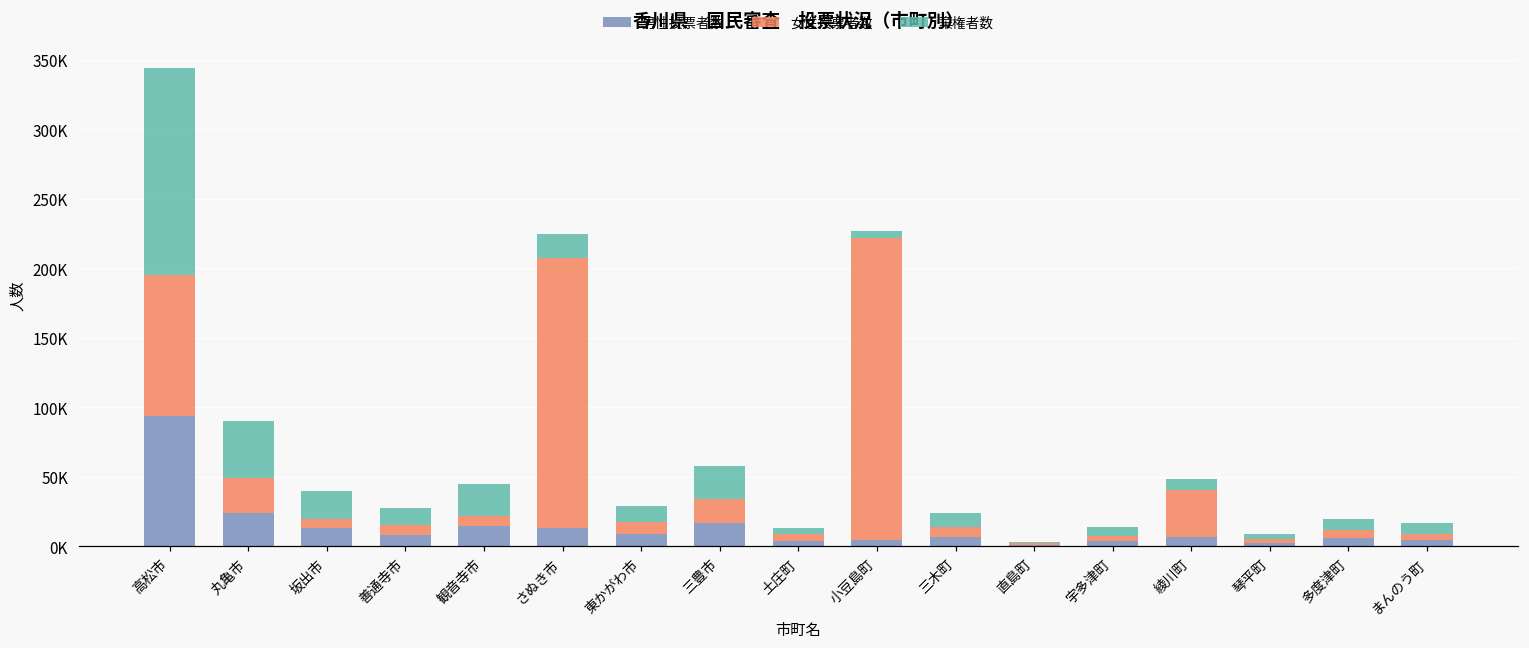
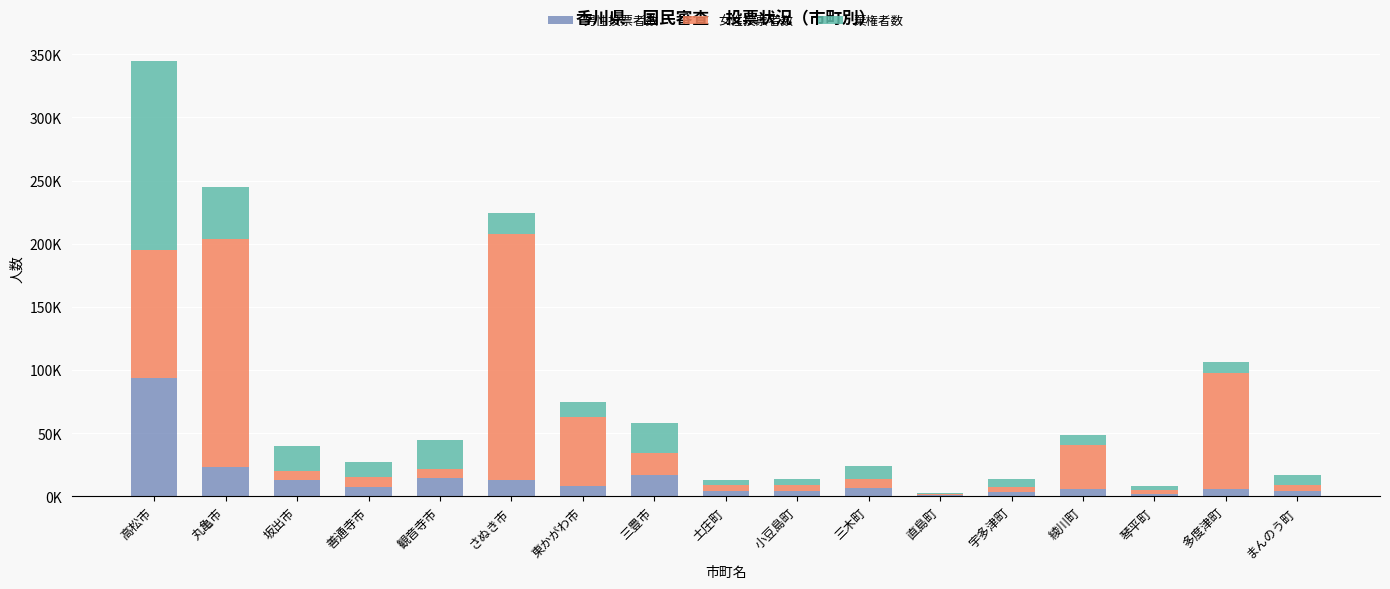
女性投票者数, 丸亀市: 26000 -> 180000
女性投票者数, 東かがわ市: 9000 -> 55000
女性投票者数, 小豆島町: 218000 -> 5000
女性投票者数, 多度津町: 6000 -> 93000
